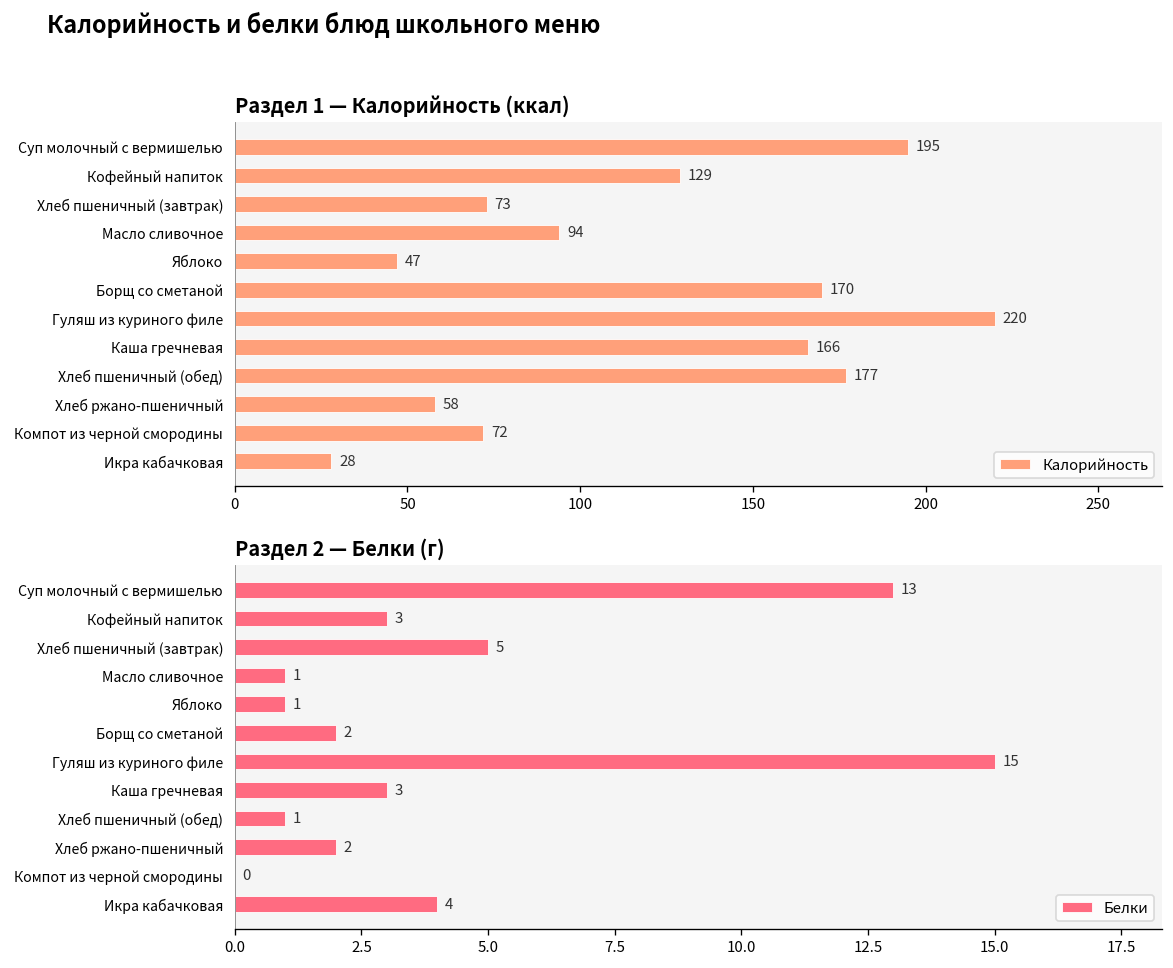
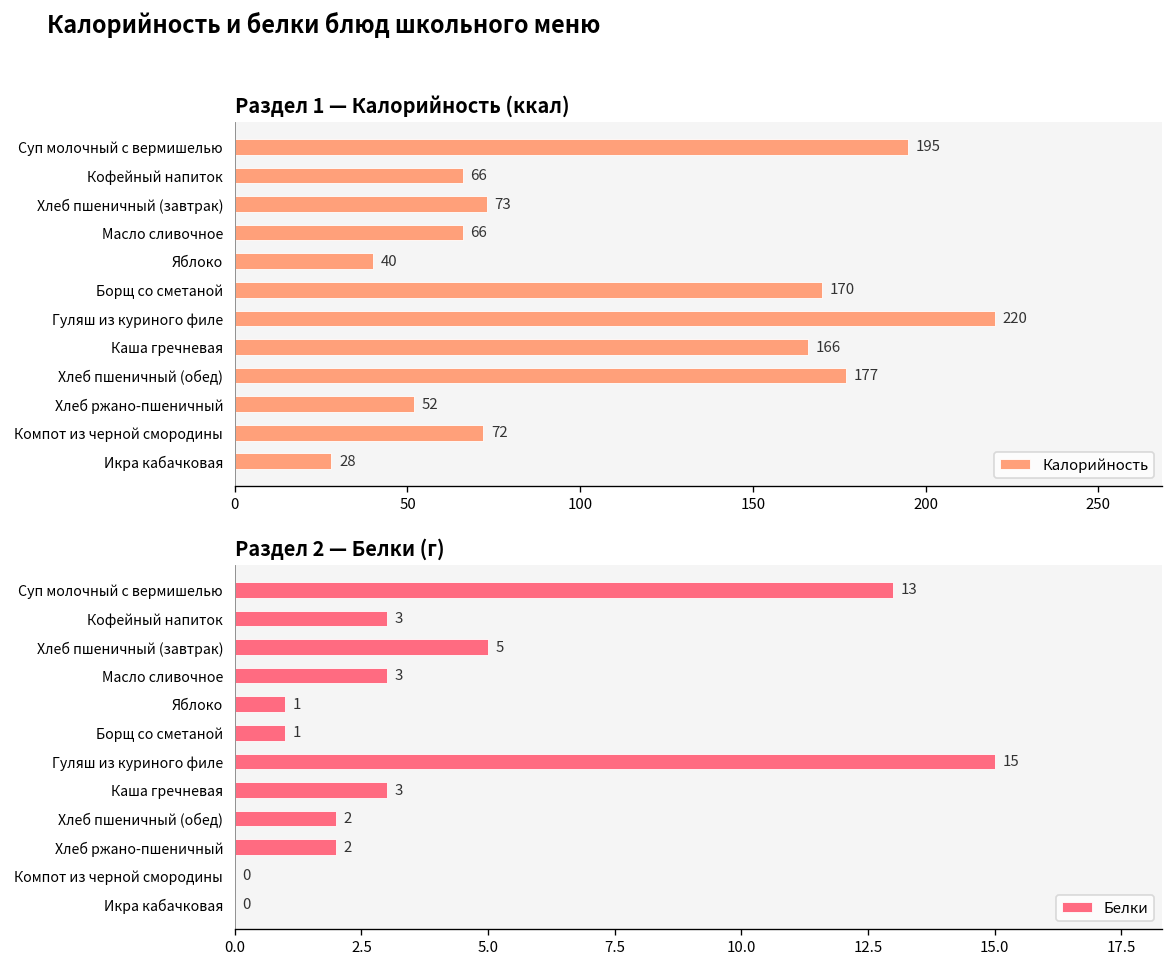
Раздел 1 — Калорийность (ккал), Кофейный напиток: 129 -> 66
Раздел 1 — Калорийность (ккал), Масло сливочное: 94 -> 66
Раздел 1 — Калорийность (ккал), Яблоко: 47 -> 40
Раздел 1 — Калорийность (ккал), Хлеб ржано-пшеничный: 58 -> 52
Раздел 2 — Белки (г), Масло сливочное: 1 -> 3
Раздел 2 — Белки (г), Борщ со сметаной: 2 -> 1
Раздел 2 — Белки (г), Хлеб пшеничный (обед): 1 -> 2
Раздел 2 — Белки (г), Икра кабачковая: 4 -> 0
